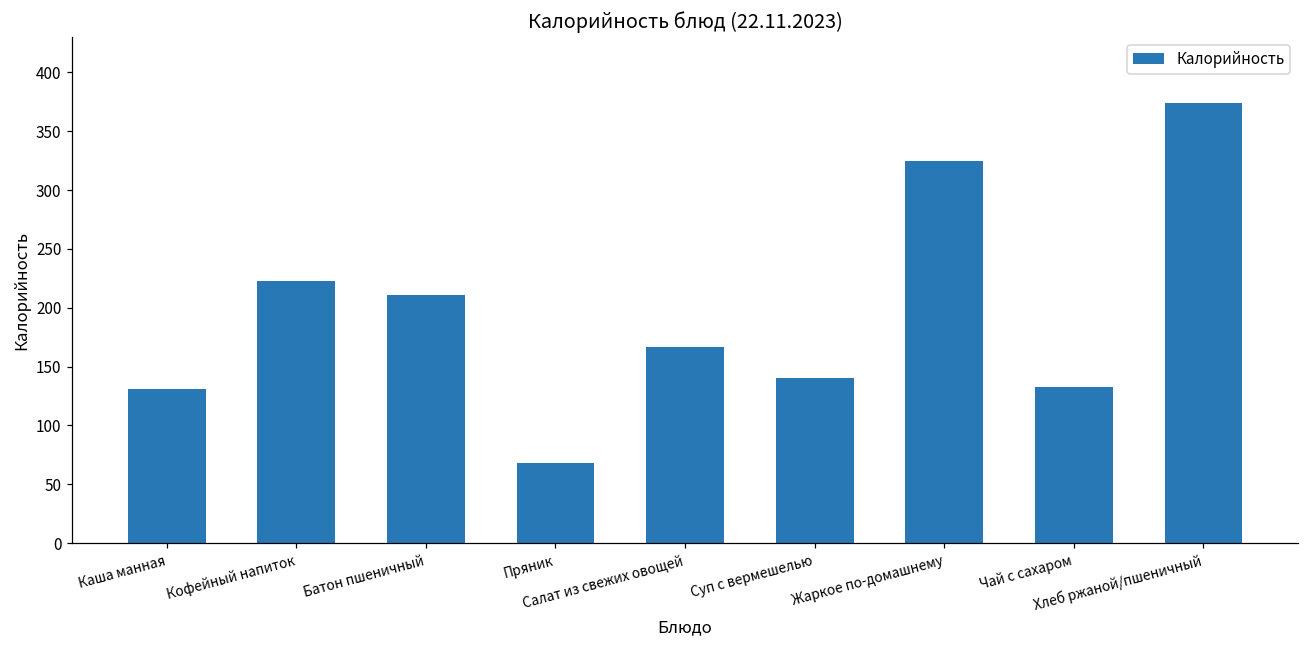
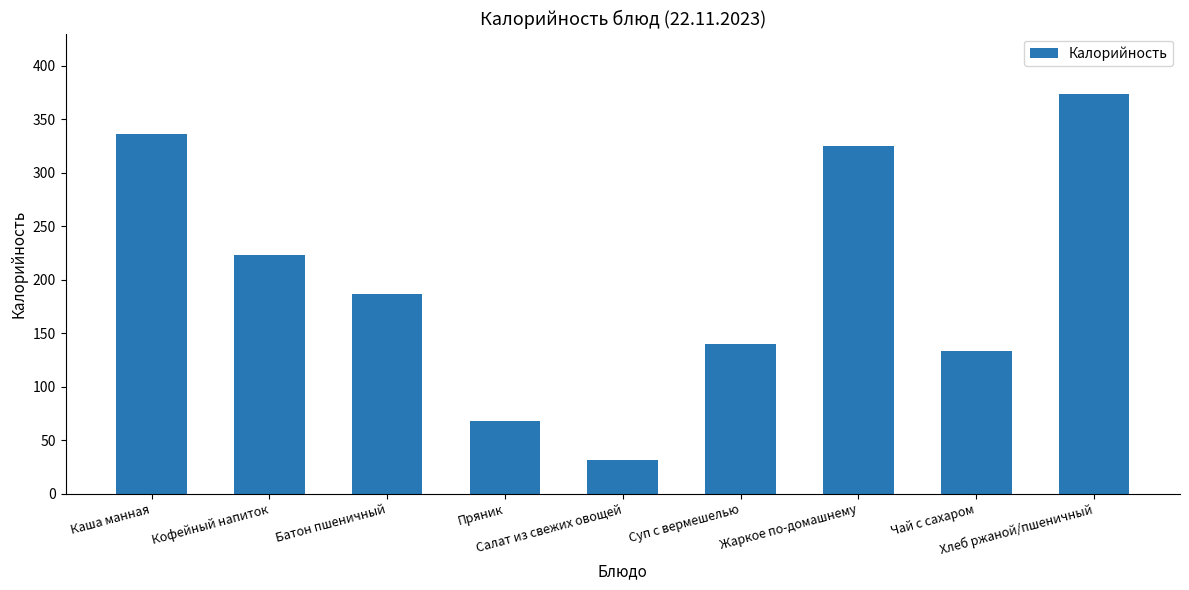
Каша манная: 131 -> 336
Батон пшеничный: 211 -> 187
Салат из свежих овощей: 167 -> 31
